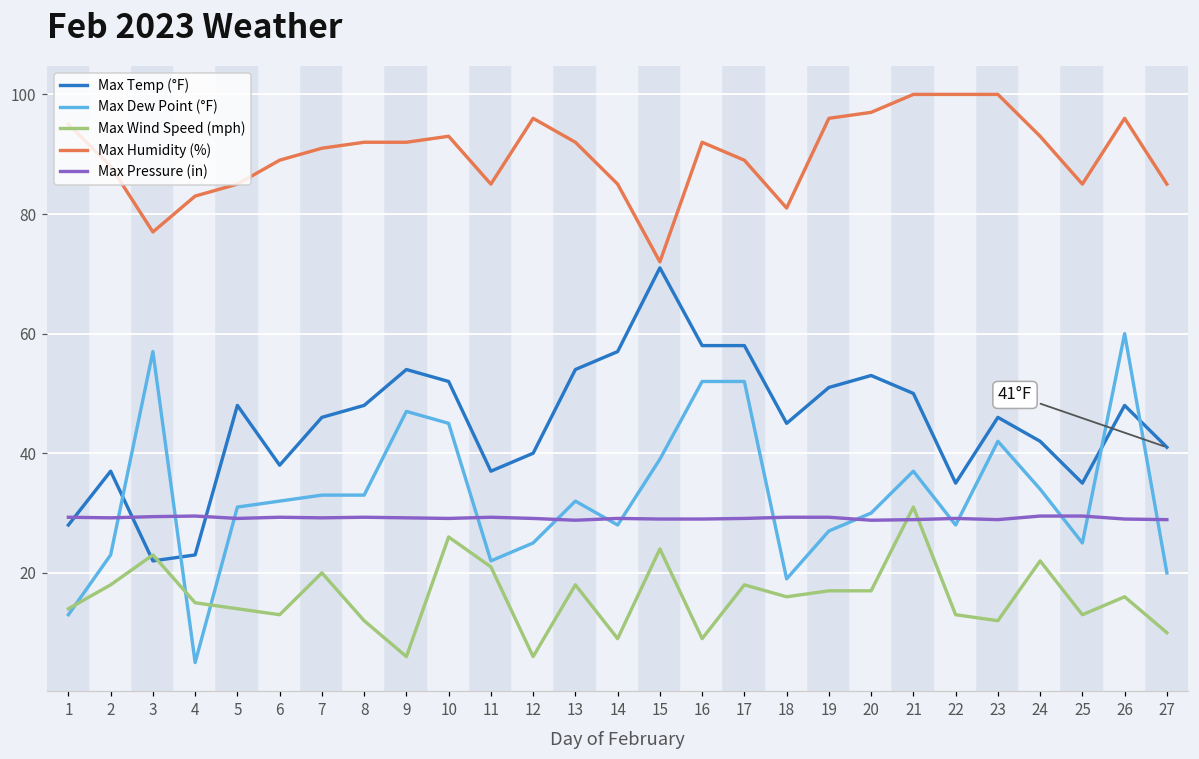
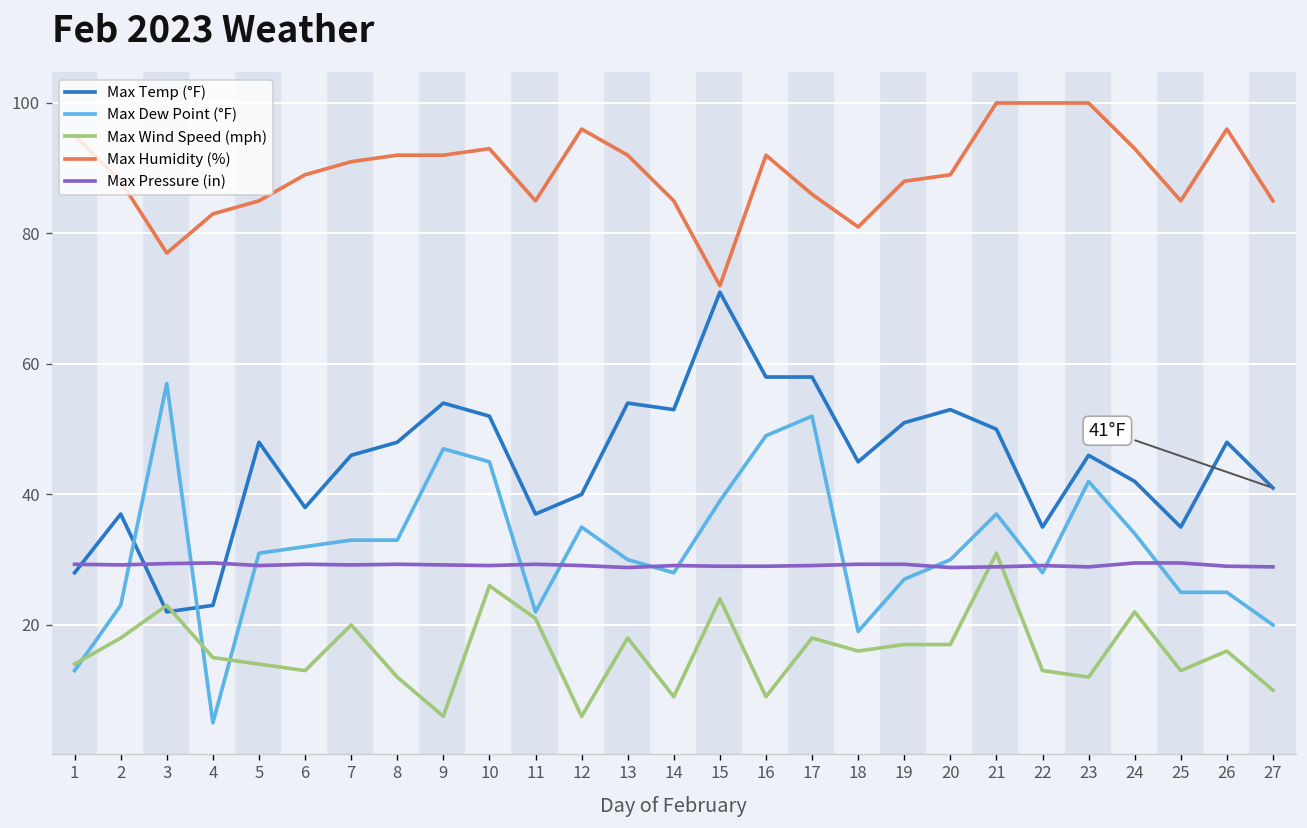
Max Dew Point (°F), 12: 25 -> 35
Max Dew Point (°F), 13: 32 -> 30
Max Temp (°F), 14: 57 -> 53
Max Dew Point (°F), 16: 52 -> 49
Max Humidity (%), 17: 89 -> 86
Max Humidity (%), 19: 96 -> 88
Max Humidity (%), 20: 97 -> 89
Max Dew Point (°F), 26: 60 -> 25
